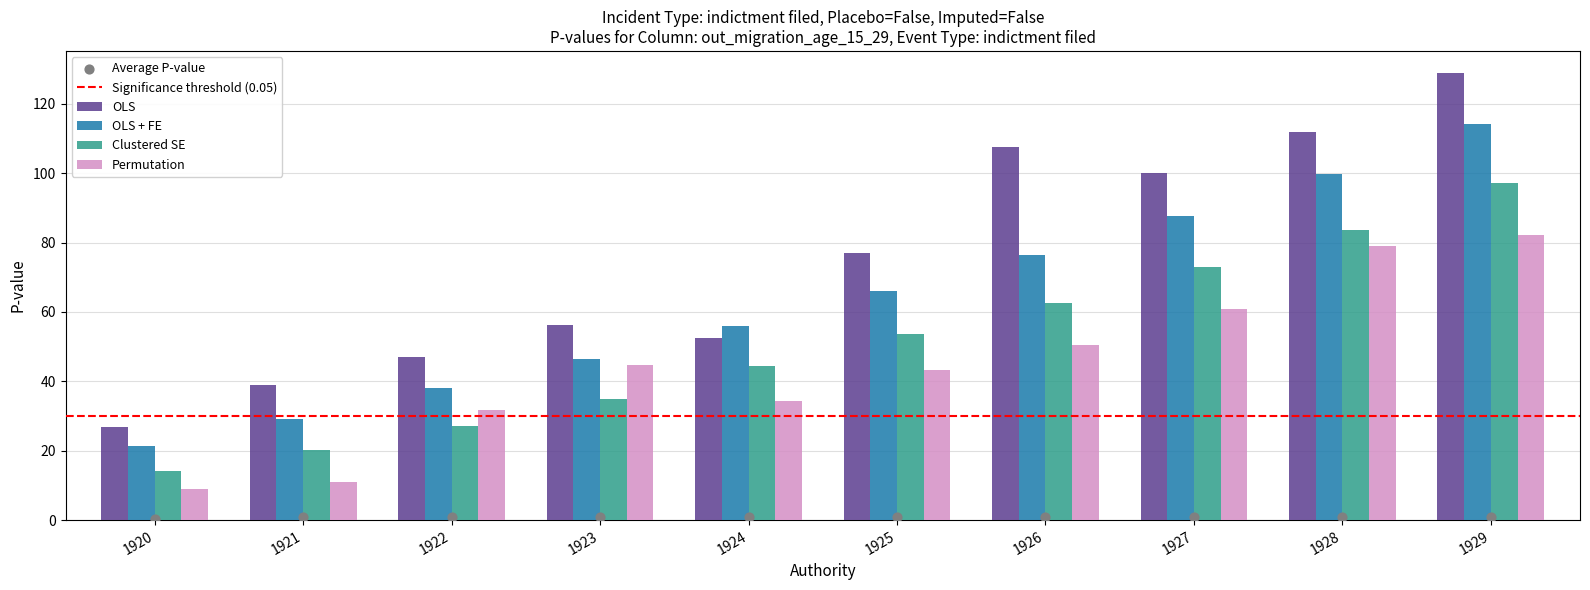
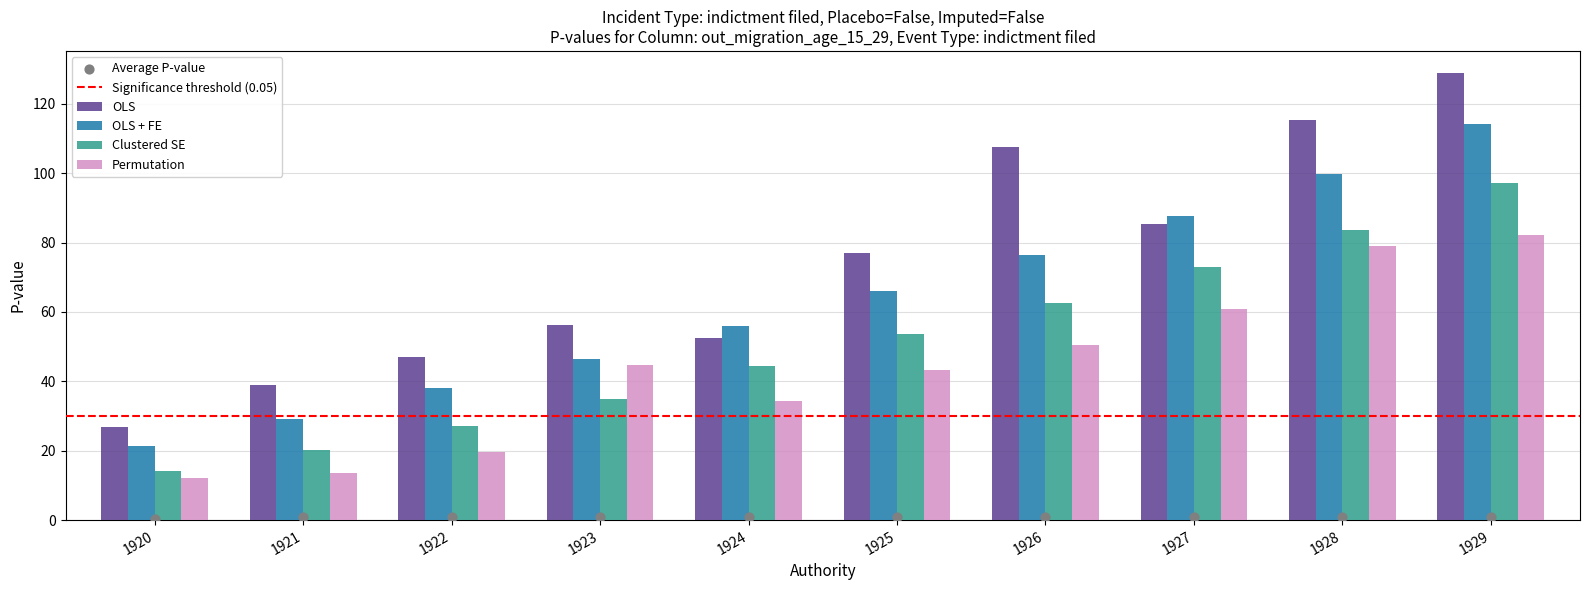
Permutation, 1920: 9 -> 12
Permutation, 1921: 11 -> 14
Permutation, 1922: 32 -> 20
OLS, 1927: 100 -> 85
OLS, 1928: 112 -> 115
